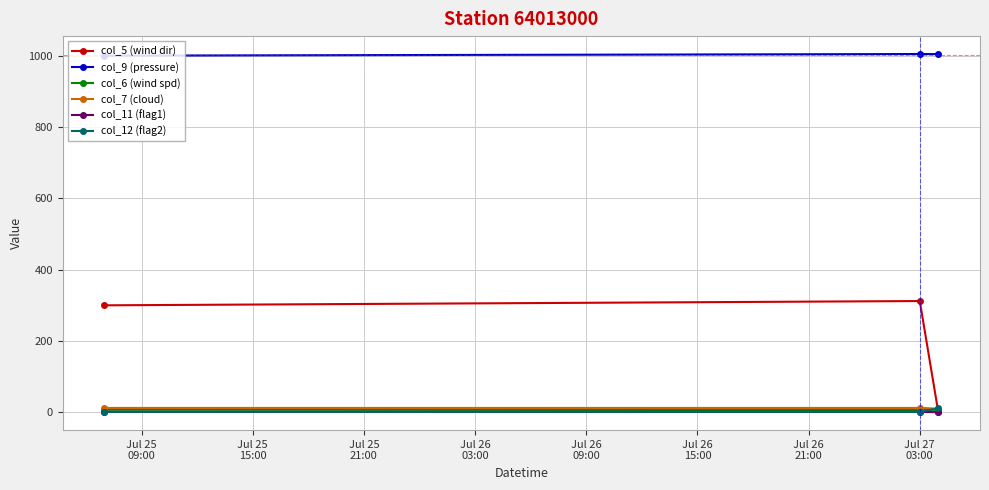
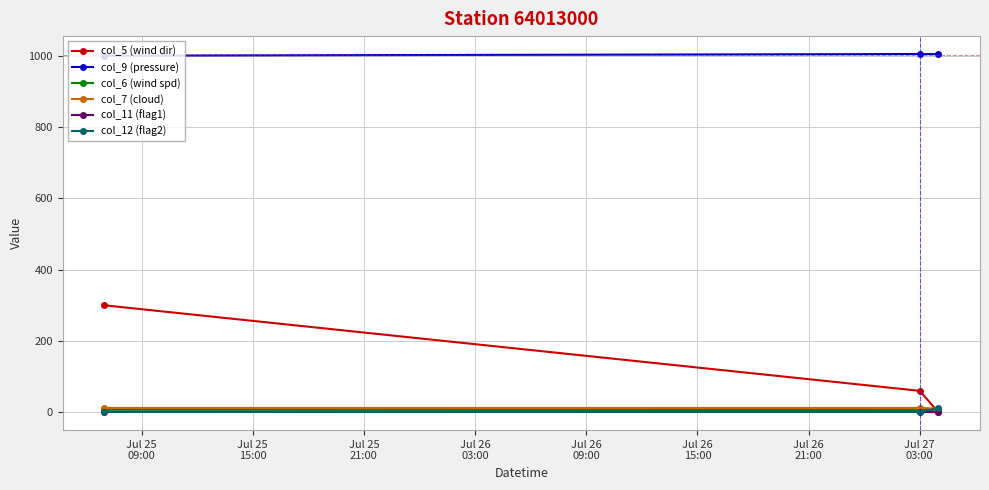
col_5 (wind dir), Jul 27 03:00: 310 -> 60
